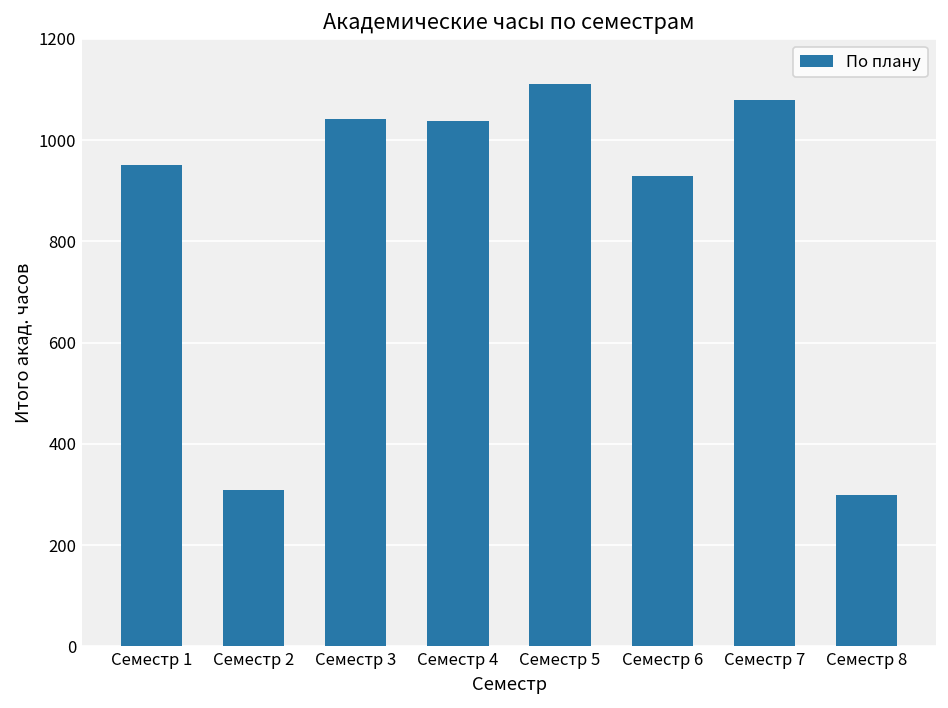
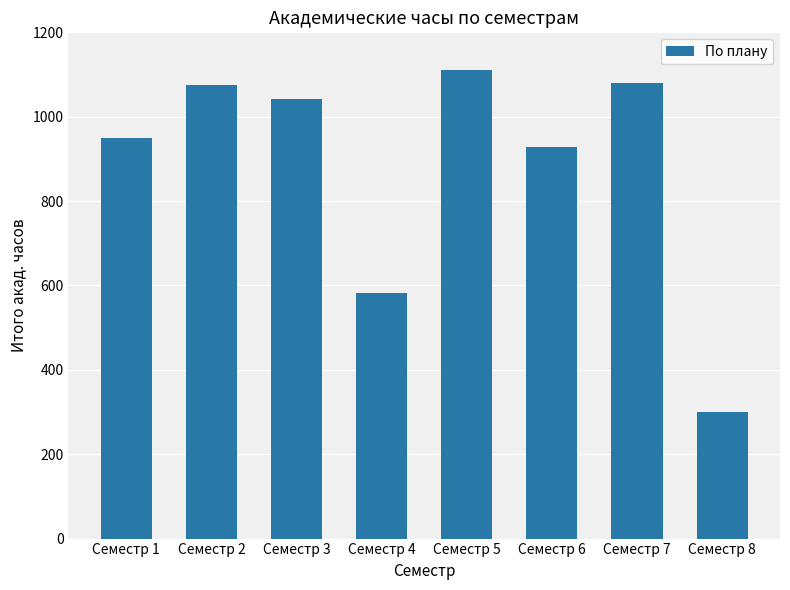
Семестр 2: 310 -> 1080
Семестр 4: 1040 -> 580
